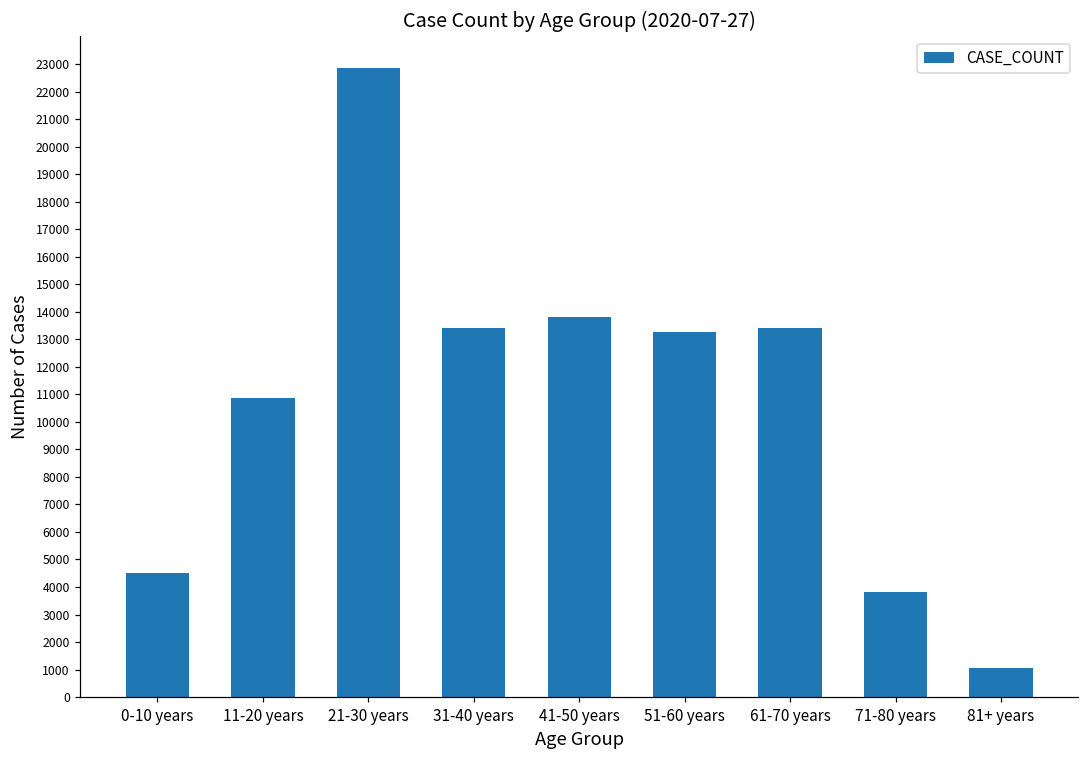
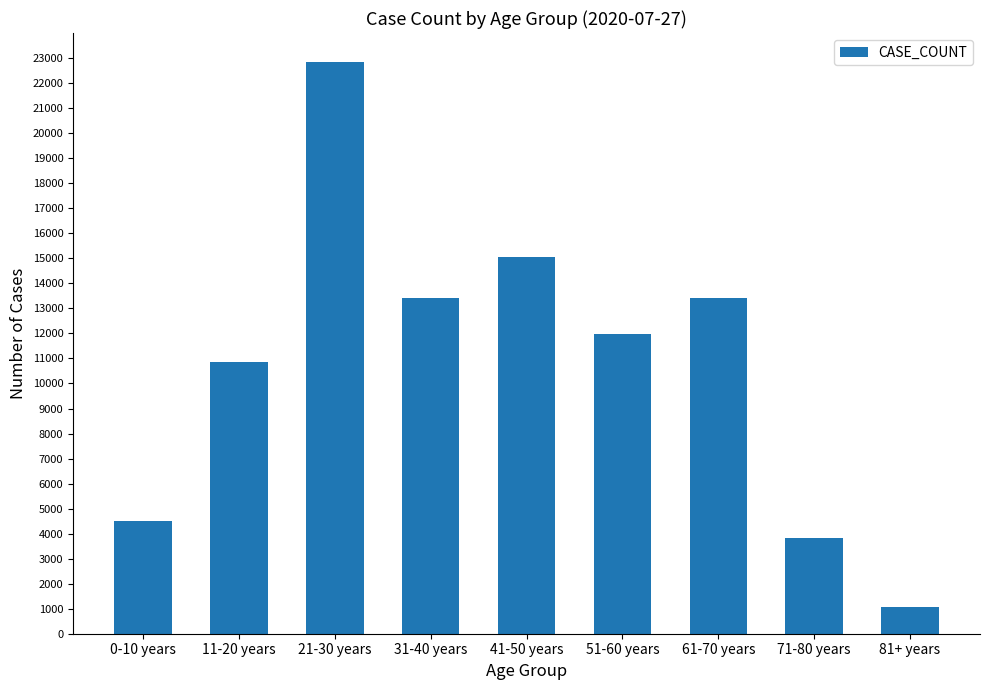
41-50 years: 13800 -> 15000
51-60 years: 13200 -> 12000
